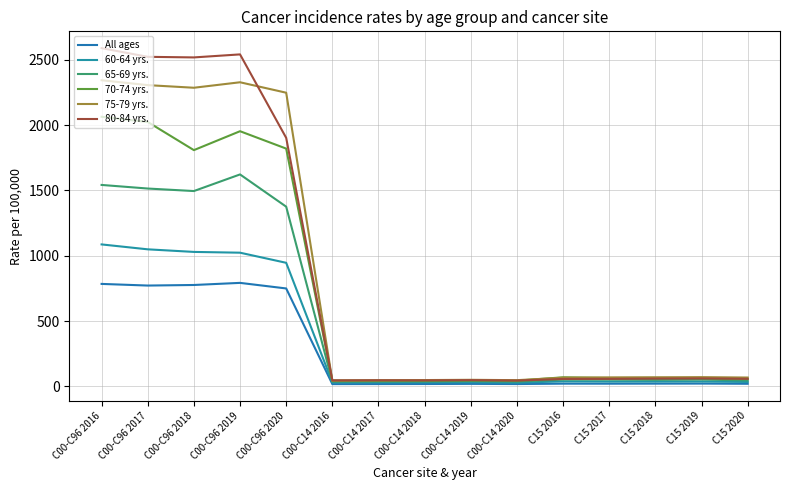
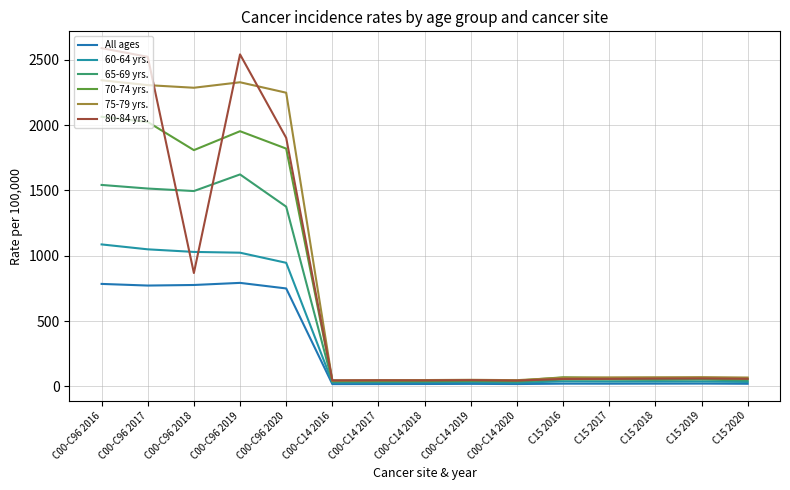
80-84 yrs., C00-C96 2018: 2520 -> 870
